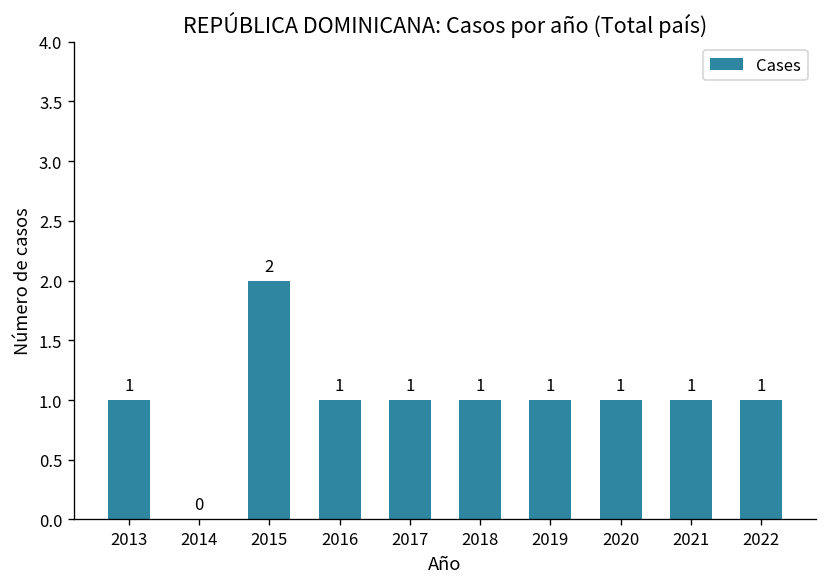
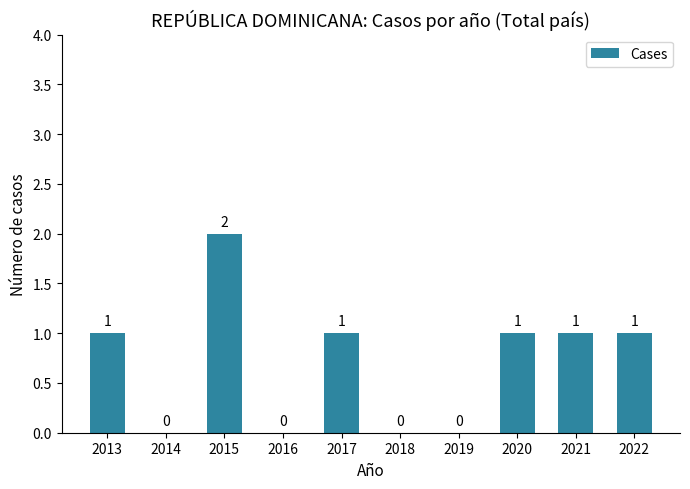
2016: 1 -> 0
2018: 1 -> 0
2019: 1 -> 0
